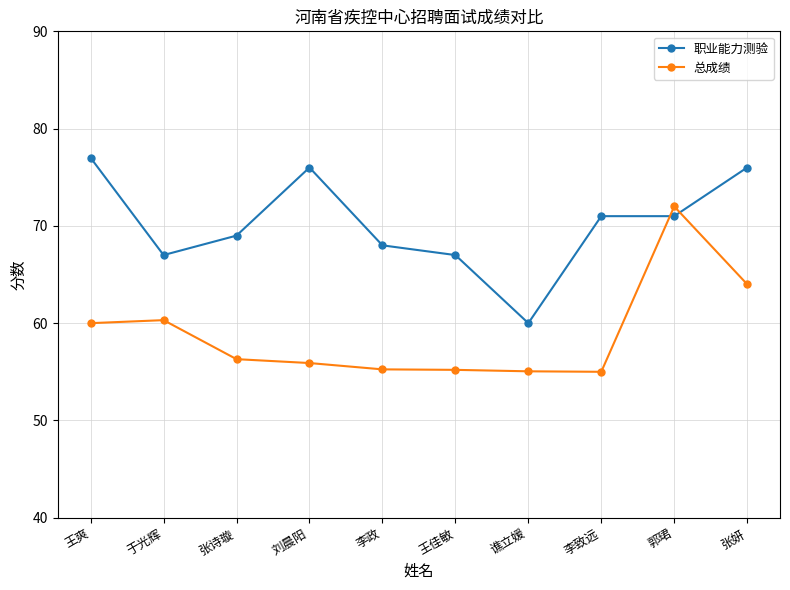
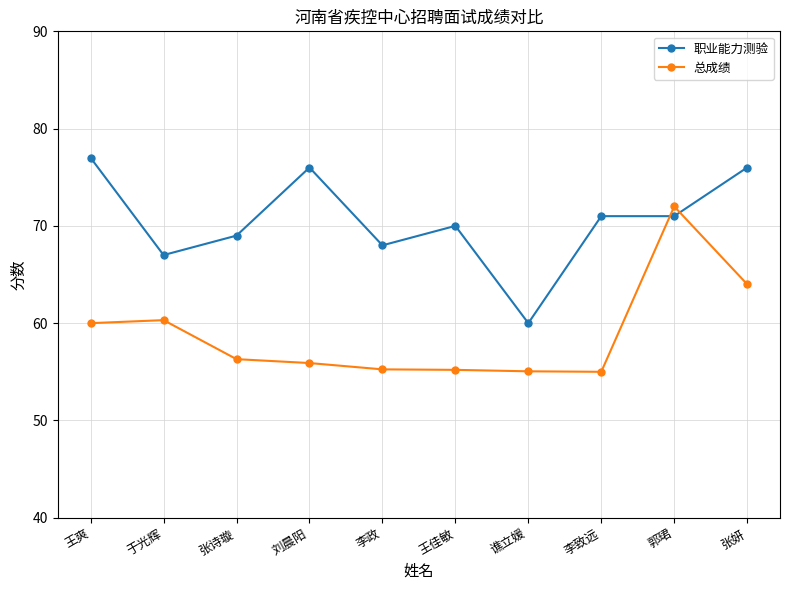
职业能力测验, 王佳敏: 67 -> 70
